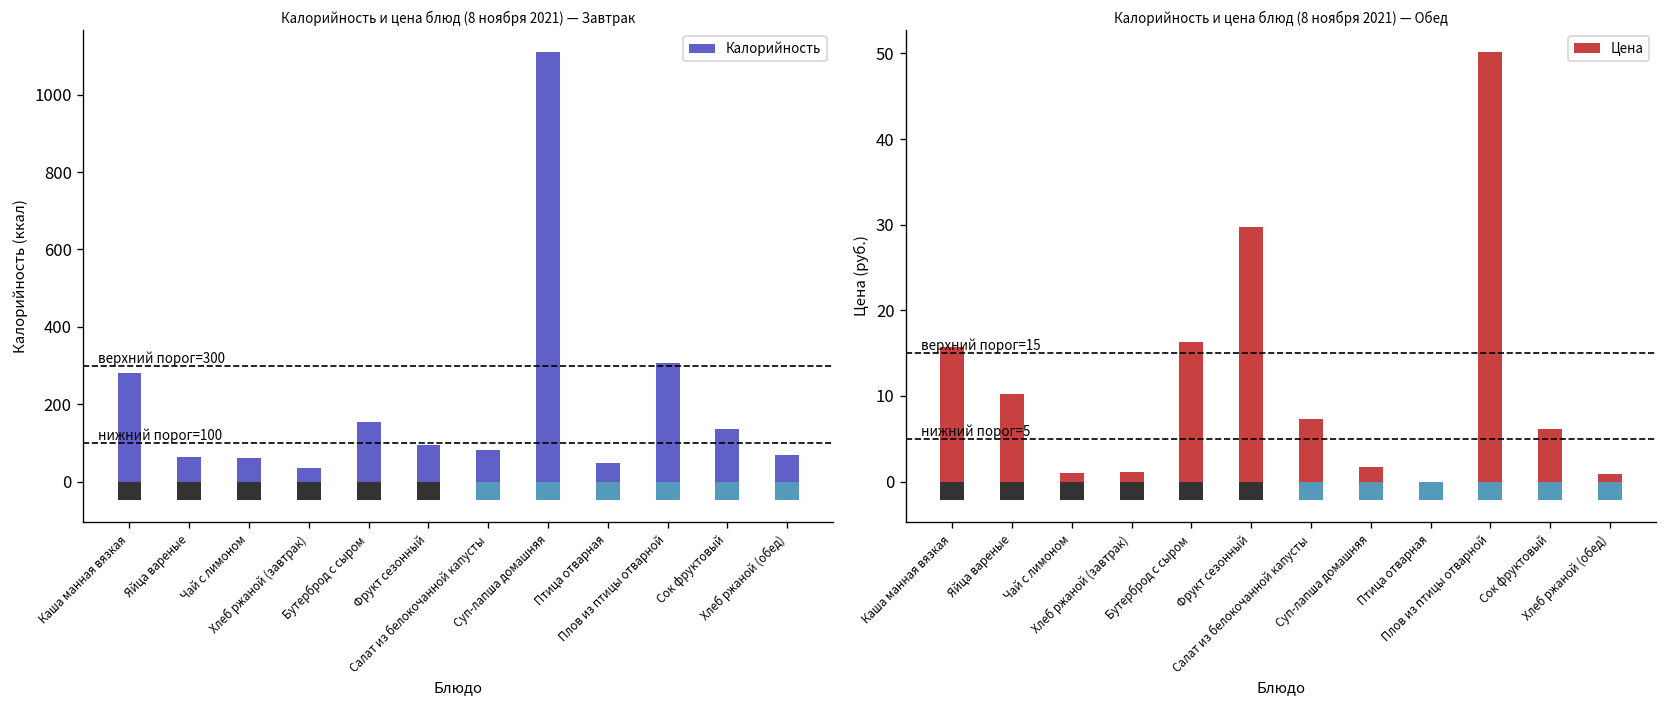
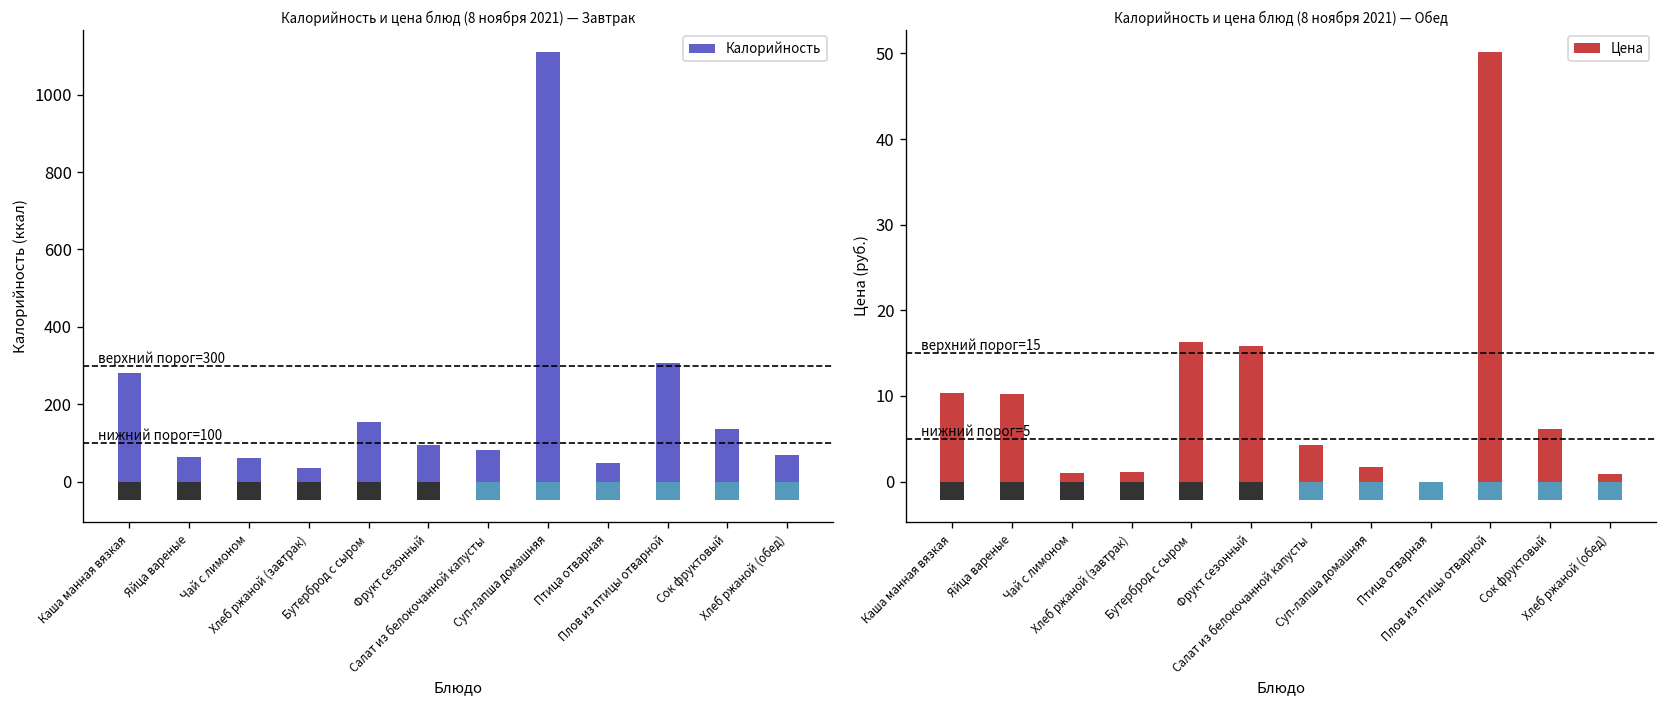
Калорийность и цена блюд (8 ноября 2021) — Обед, Цена, Каша манная вязкая: 16 -> 10
Калорийность и цена блюд (8 ноября 2021) — Обед, Цена, Фрукт сезонный: 30 -> 16
Калорийность и цена блюд (8 ноября 2021) — Обед, Цена, Салат из белокочанной капусты: 7 -> 4
